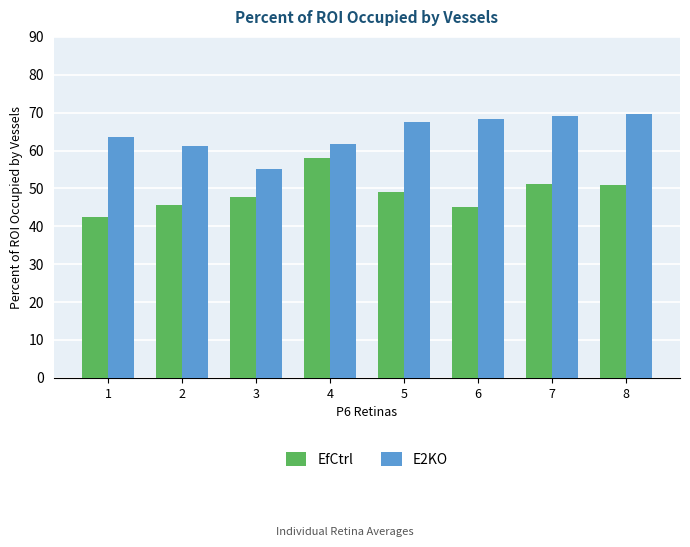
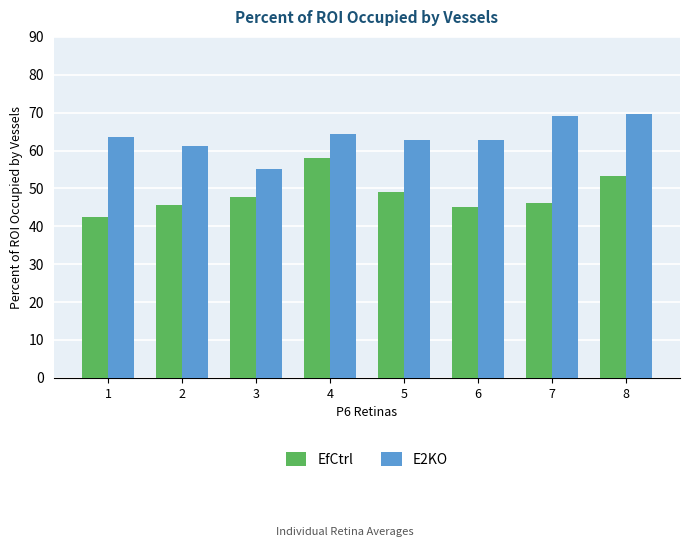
E2KO, 4: 62 -> 64
E2KO, 5: 68 -> 63
E2KO, 6: 68 -> 63
EfCtrl, 7: 51 -> 46
EfCtrl, 8: 51 -> 53
